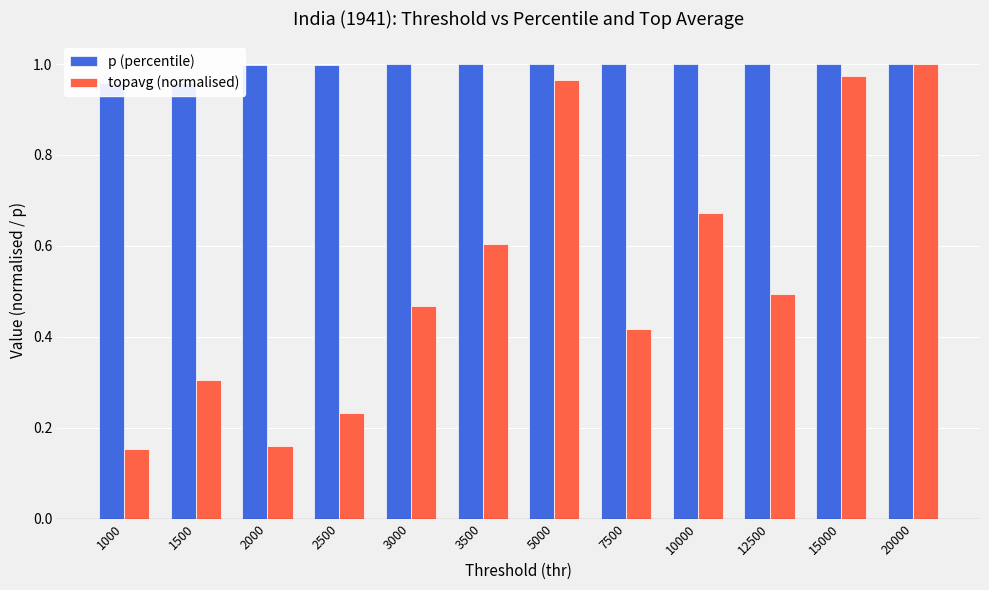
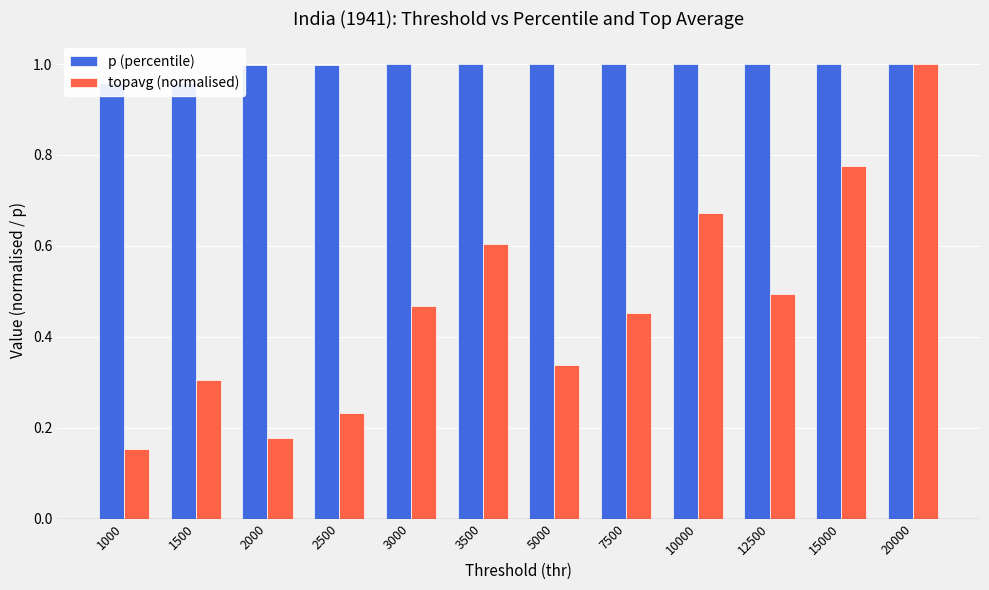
topavg (normalised), 2000: 0.16 -> 0.18
topavg (normalised), 5000: 0.97 -> 0.34
topavg (normalised), 7500: 0.42 -> 0.45
topavg (normalised), 15000: 0.97 -> 0.78
